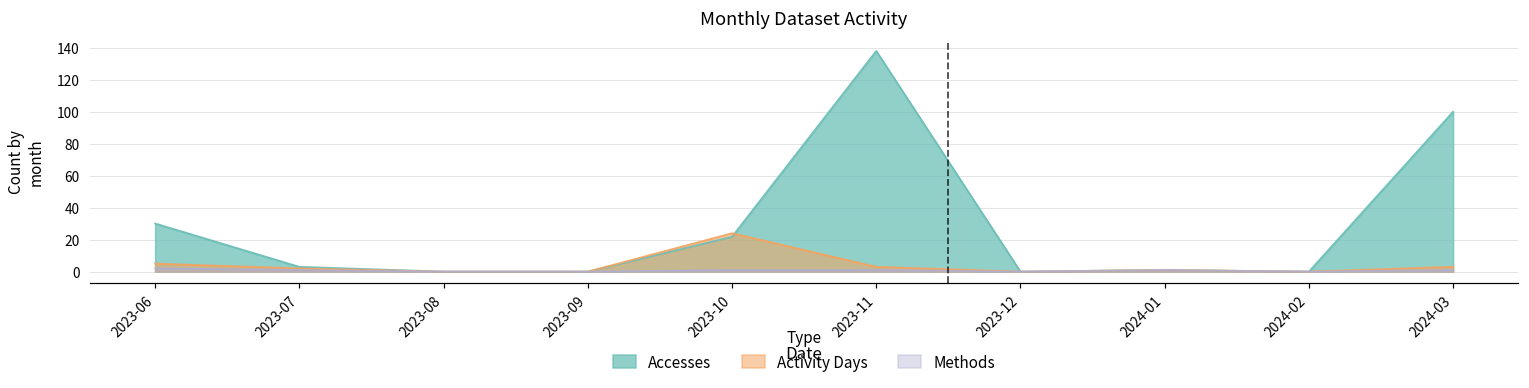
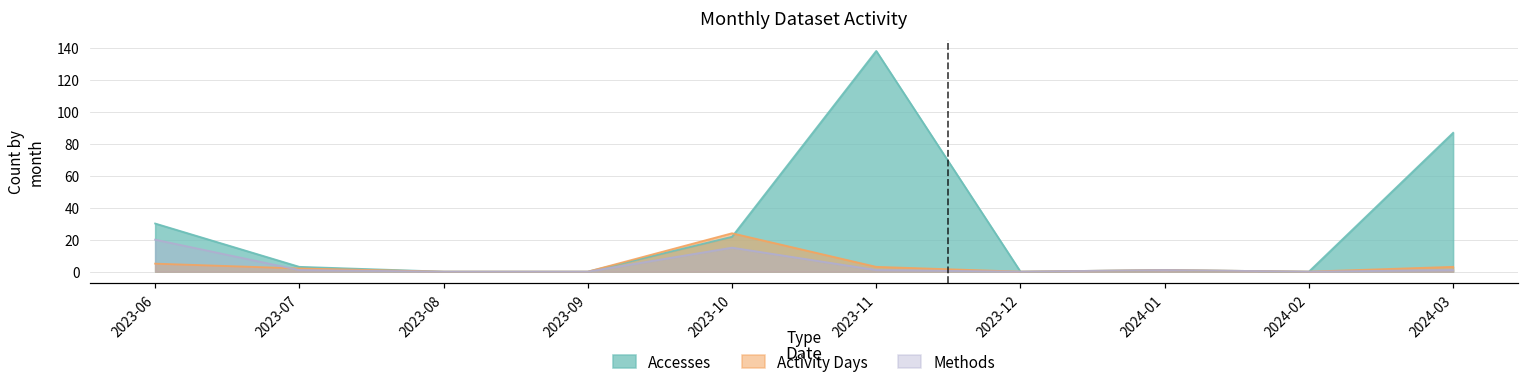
Methods, 2023-06: 2 -> 20
Methods, 2023-10: 1 -> 15
Accesses, 2024-03: 100 -> 87
